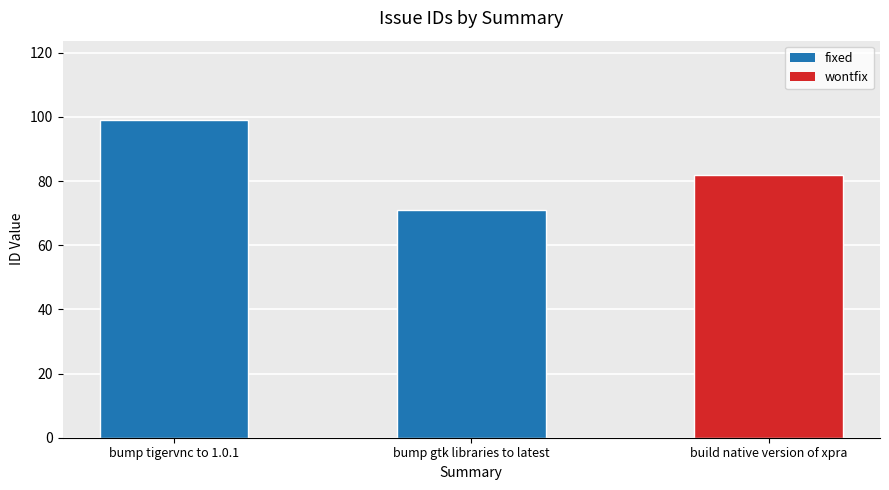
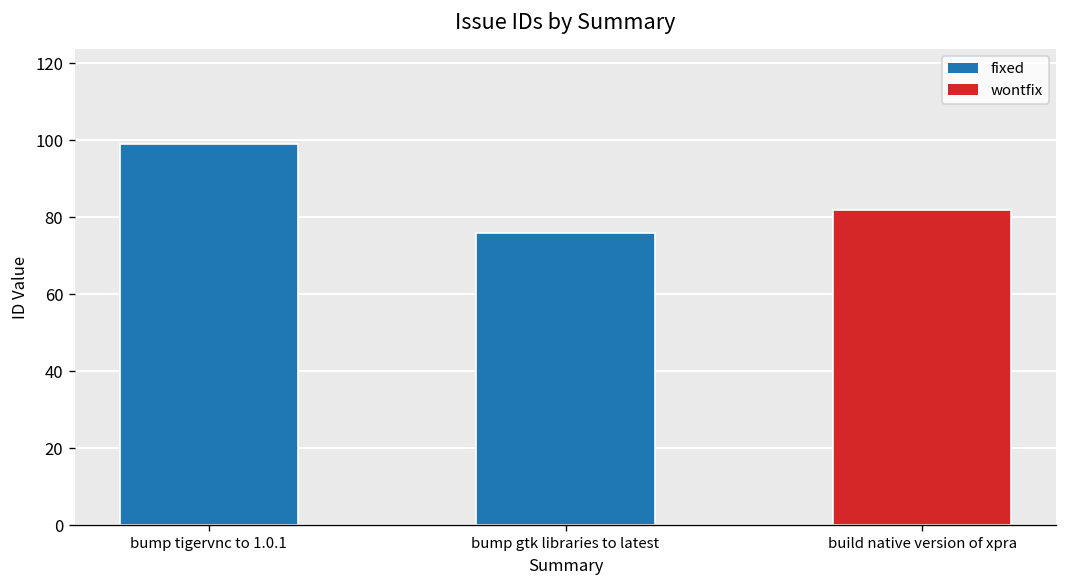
bump gtk libraries to latest: 71 -> 76
